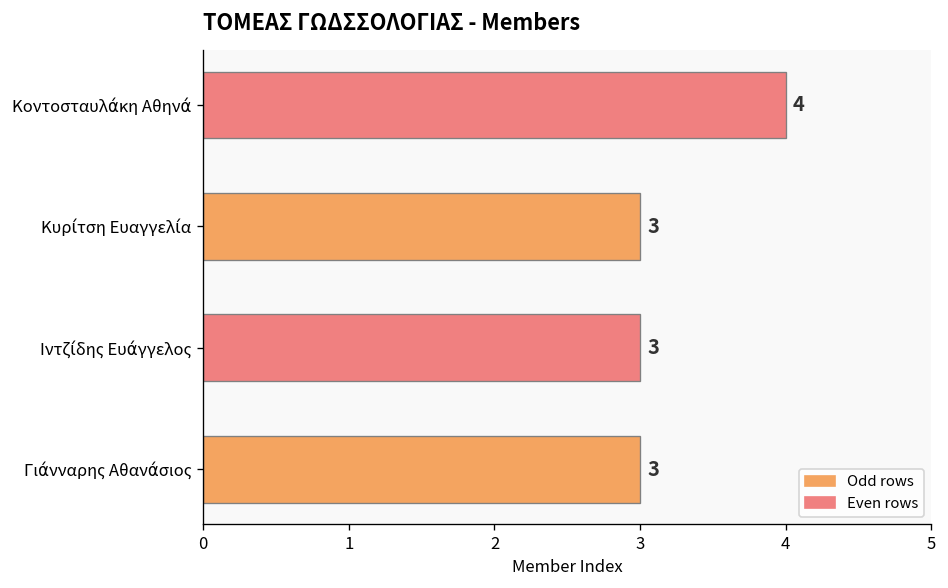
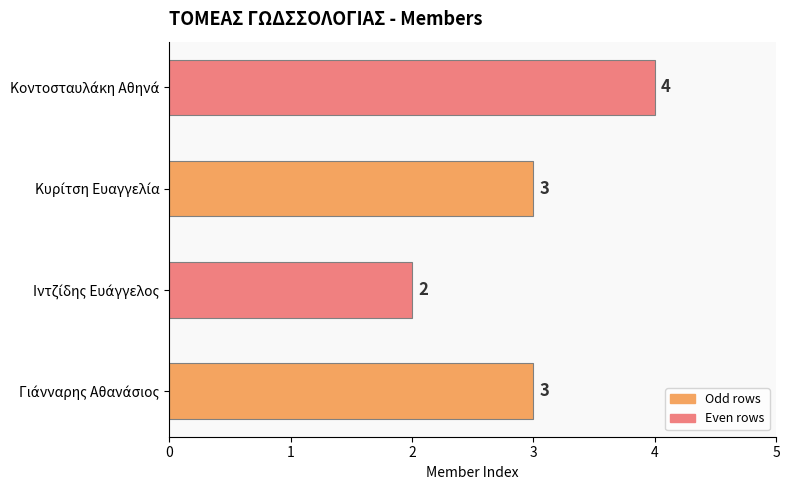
Ιντζίδης Ευάγγελος: 3 -> 2
